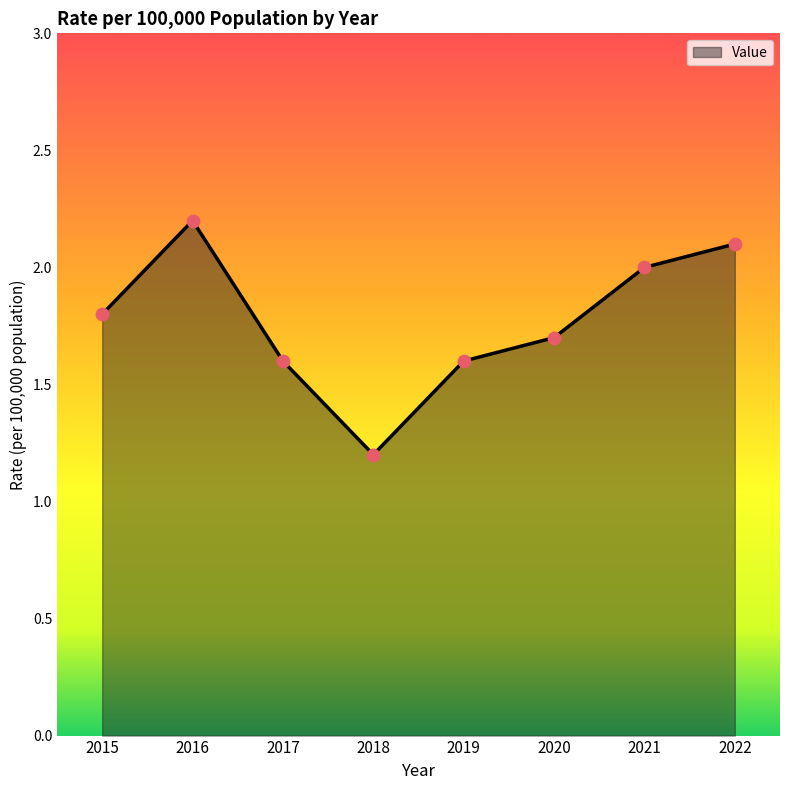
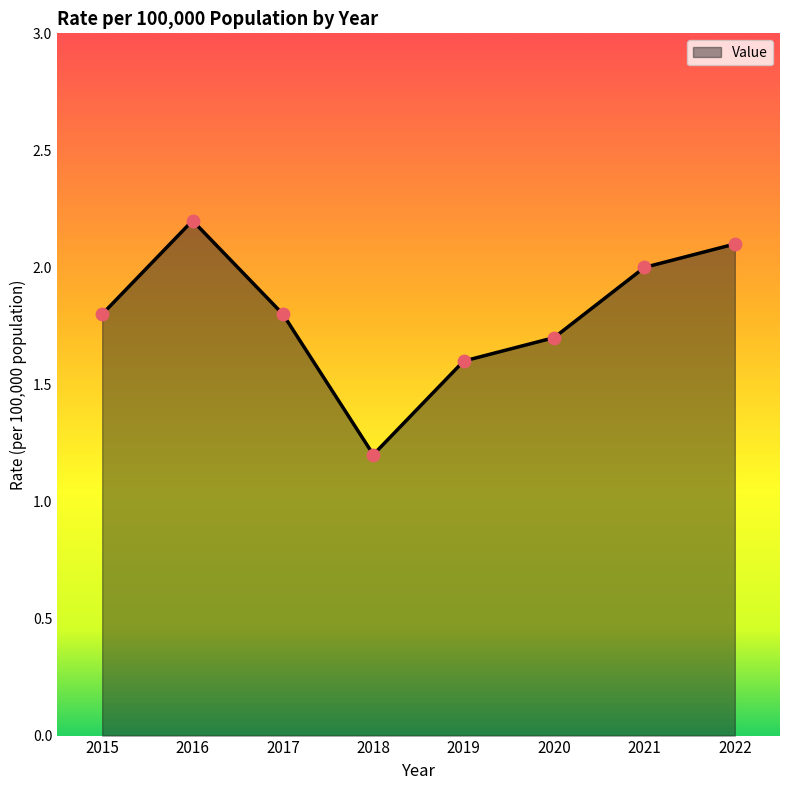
2017: 1.6 -> 1.8
